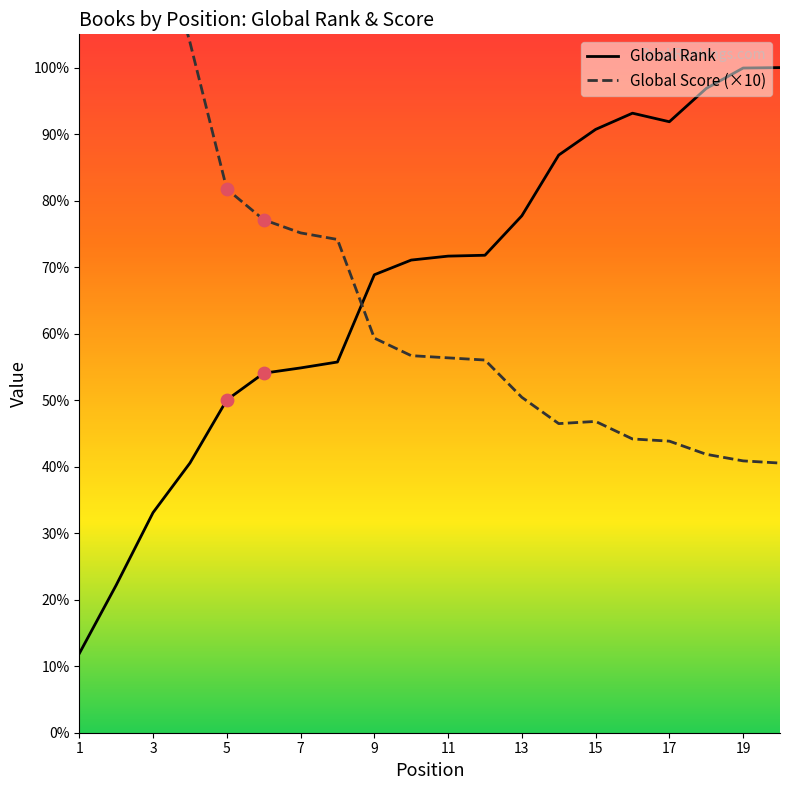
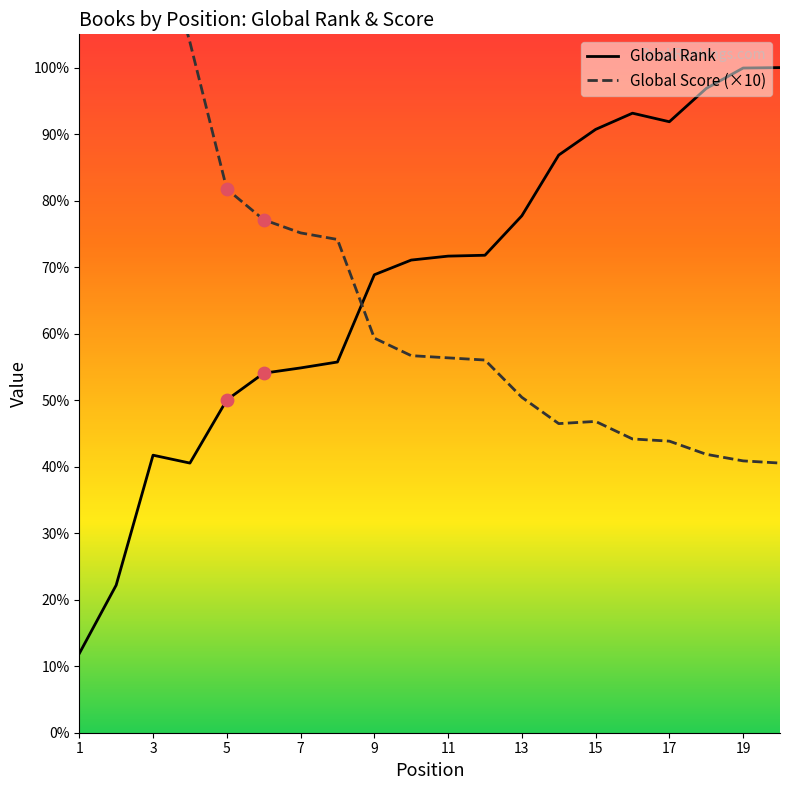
Global Rank, 3: 33% -> 42%
